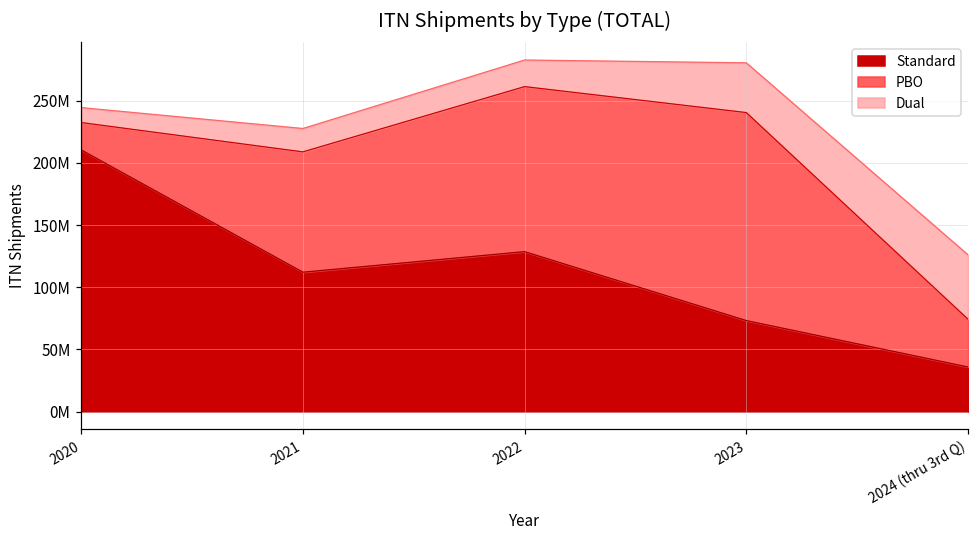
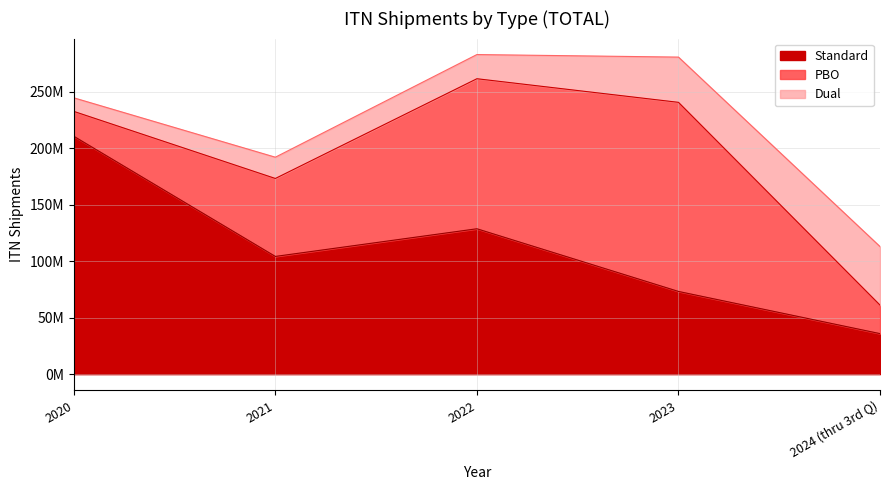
Standard, 2021: 112000000 -> 104000000
PBO, 2021: 97000000 -> 69000000
PBO, 2024 (thru 3rd Q): 38000000 -> 25000000
